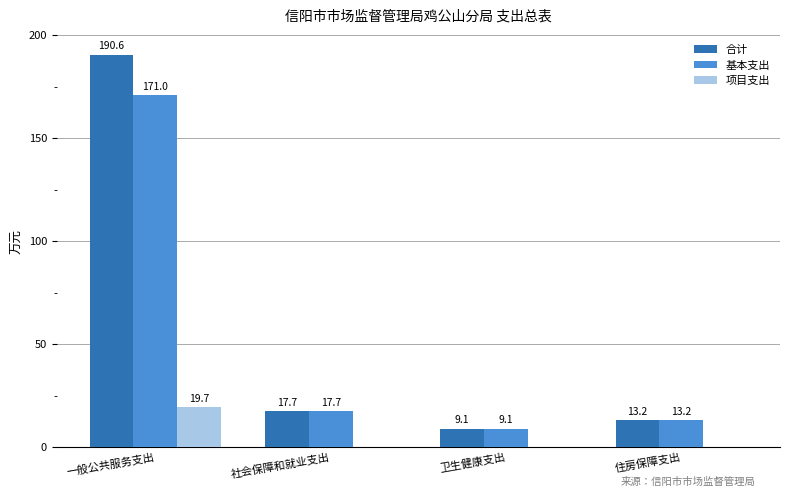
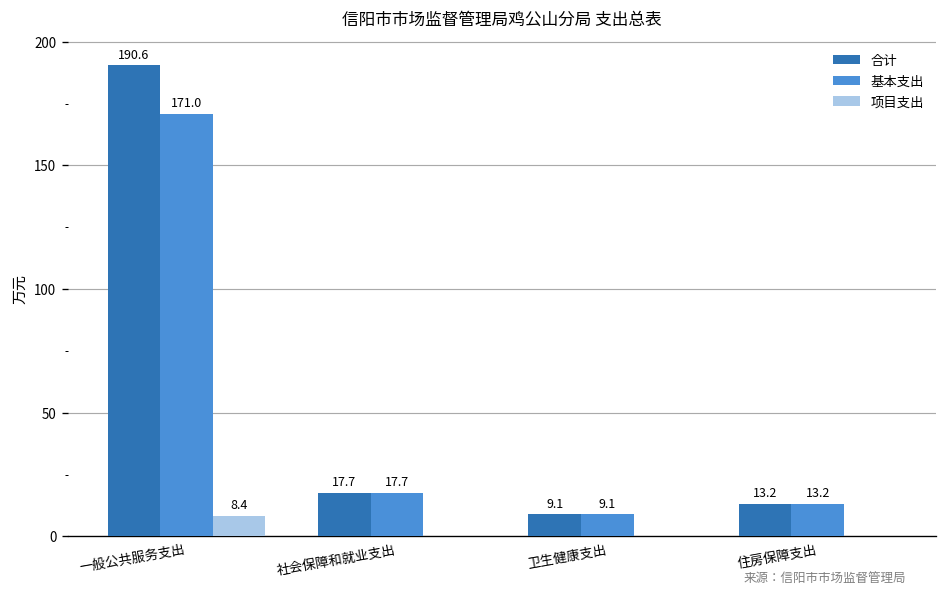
项目支出, 一般公共服务支出: 19.7 -> 8.4
